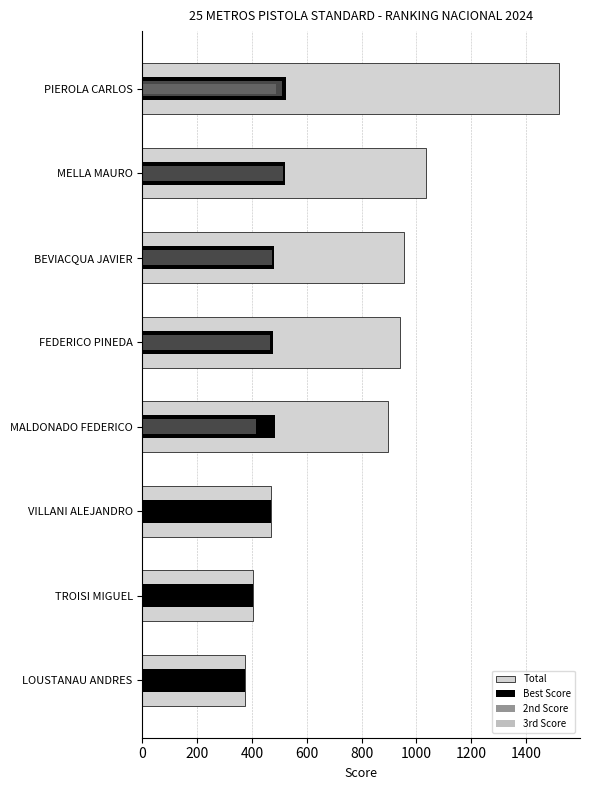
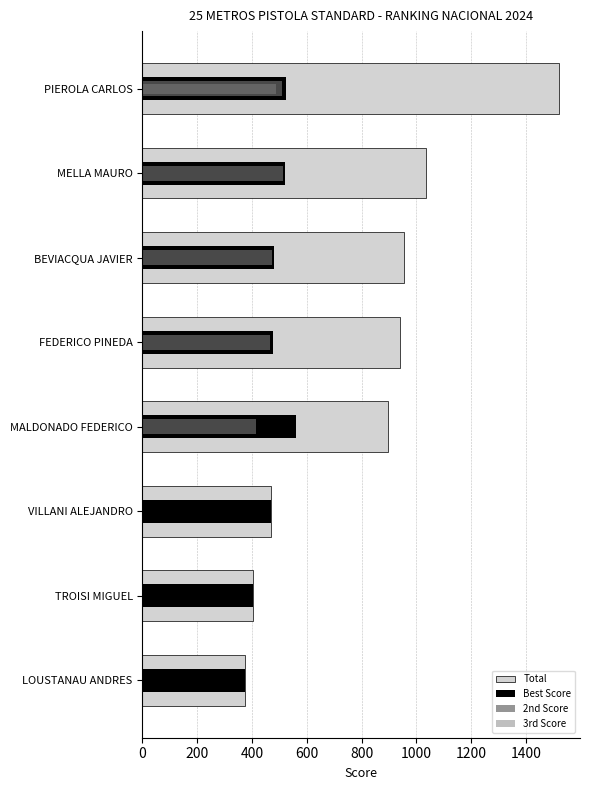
Best Score, MALDONADO FEDERICO: 480 -> 560
